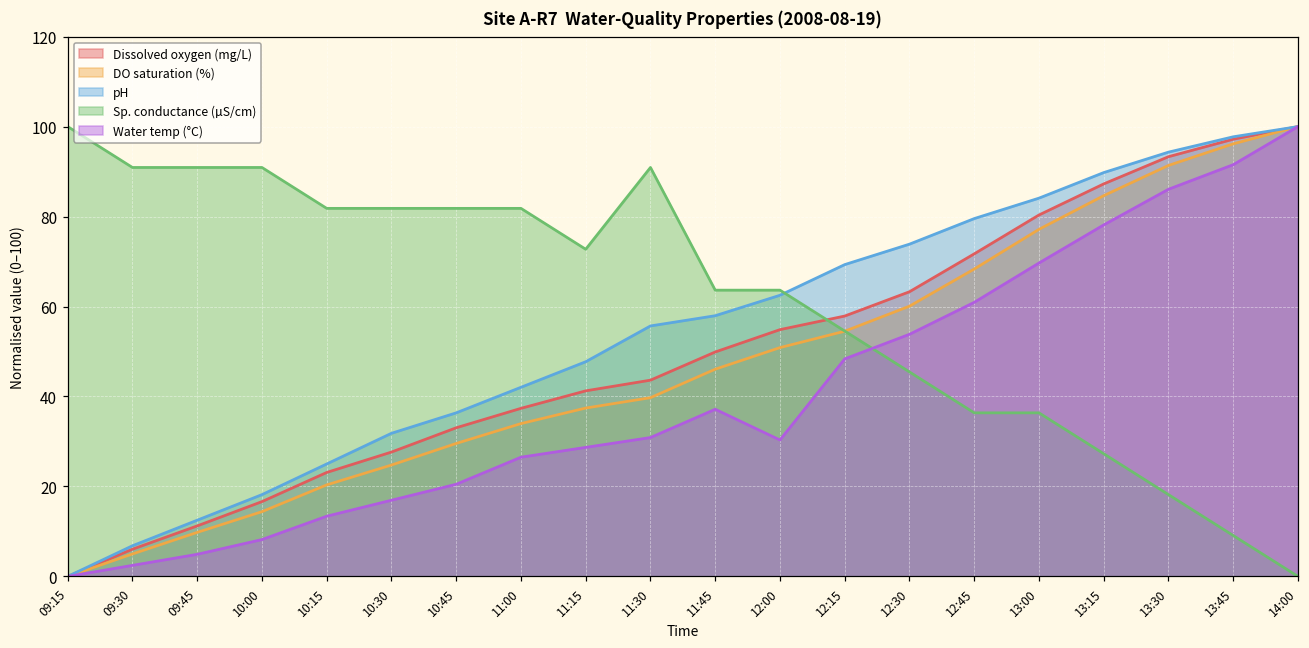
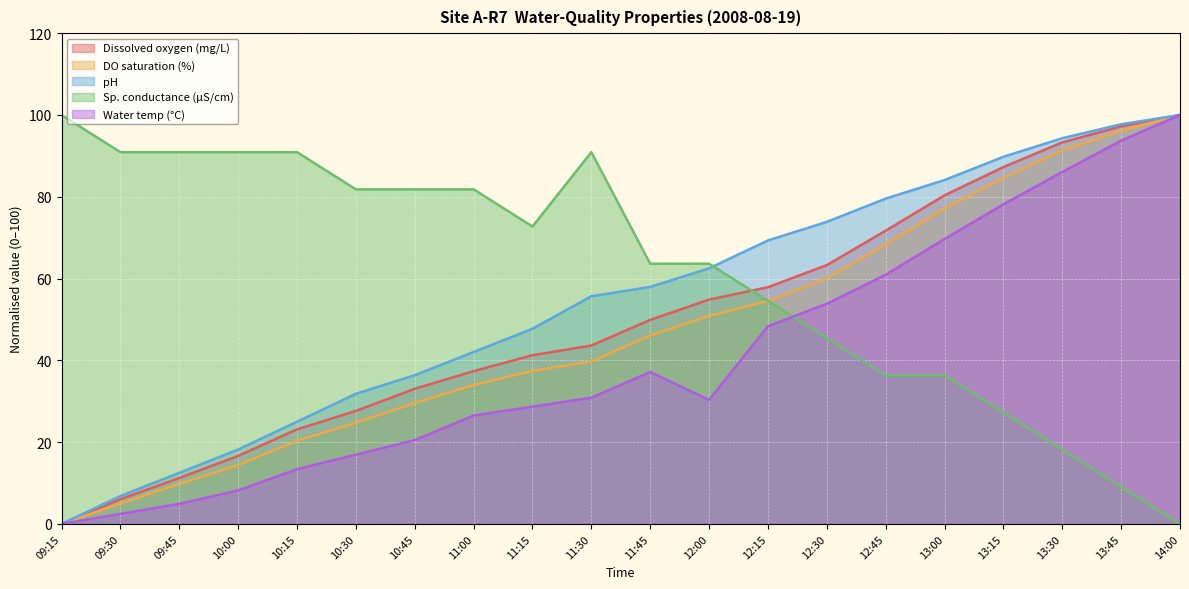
Sp. conductance (µS/cm), 10:15: 82 -> 91
Water temp (°C), 13:45: 92 -> 94
